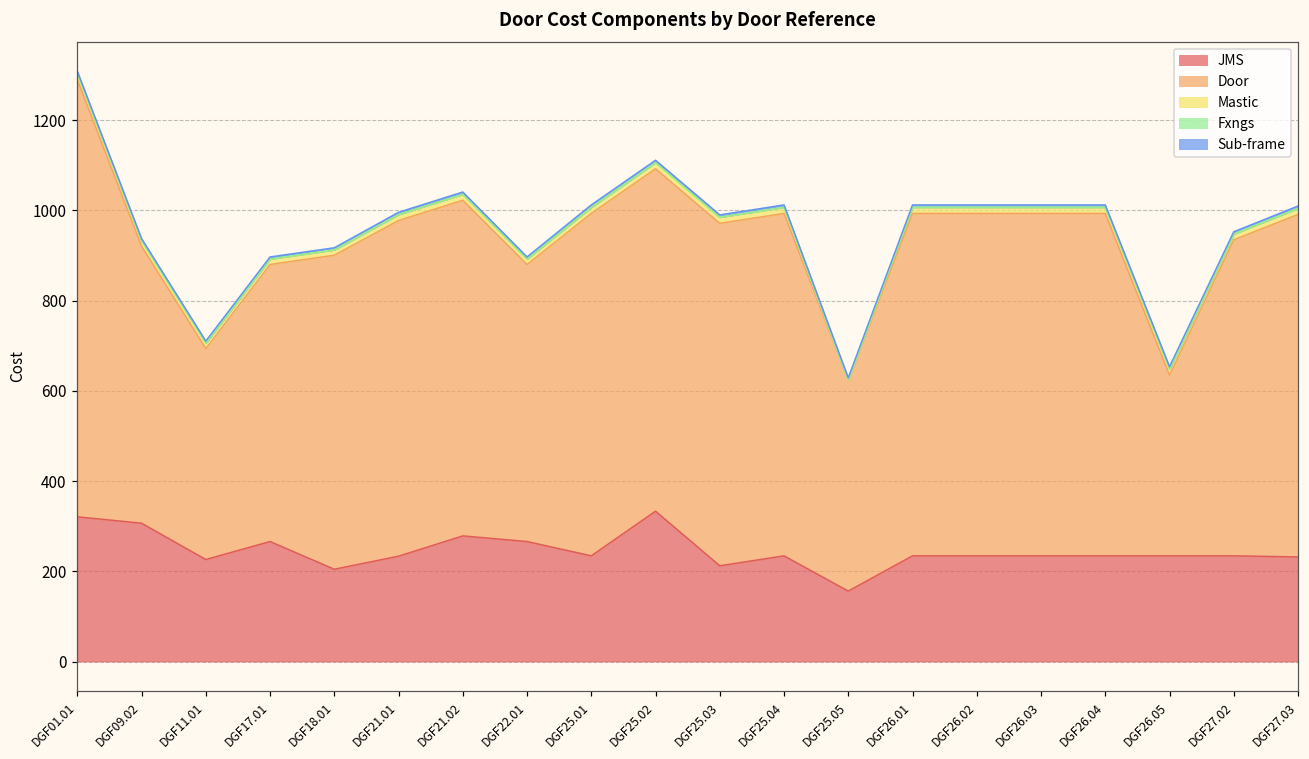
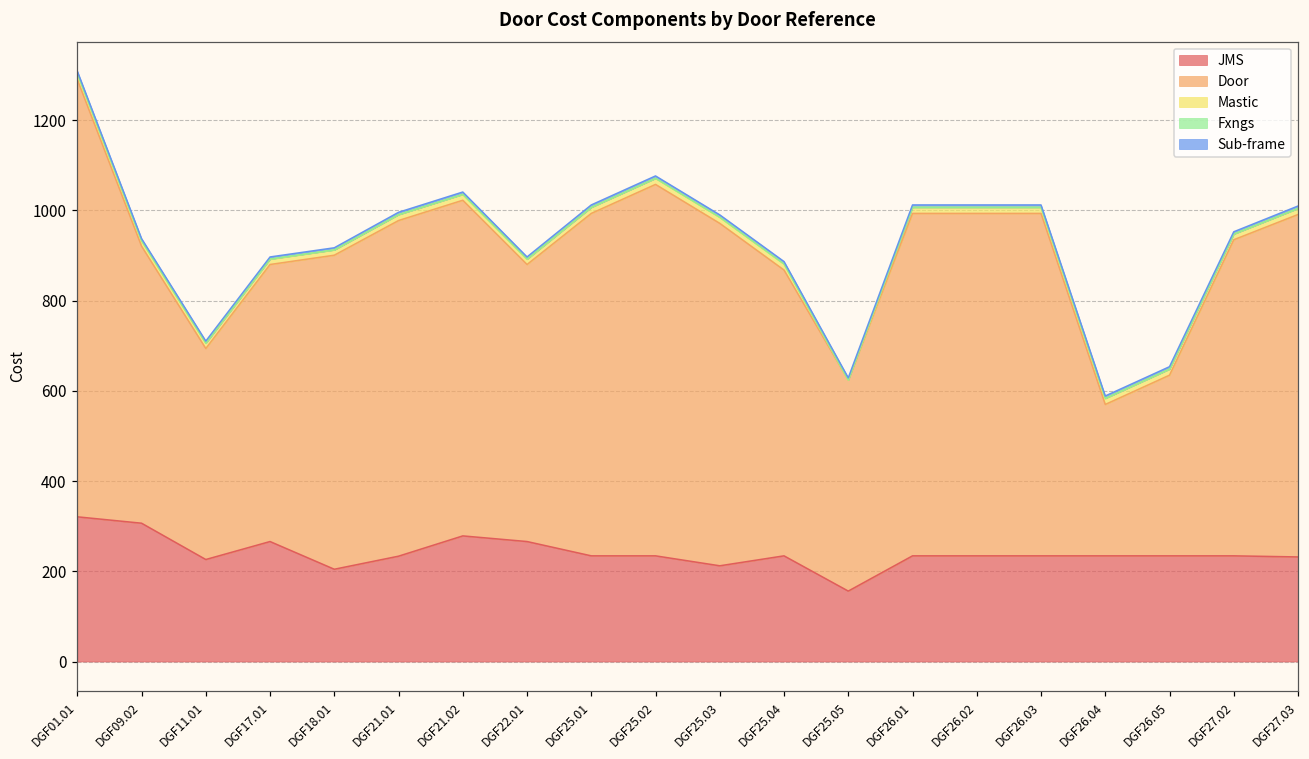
JMS, DGF25.02: 330 -> 230
Door, DGF25.02: 760 -> 820
Door, DGF25.04: 760 -> 630
Door, DGF26.04: 760 -> 340
